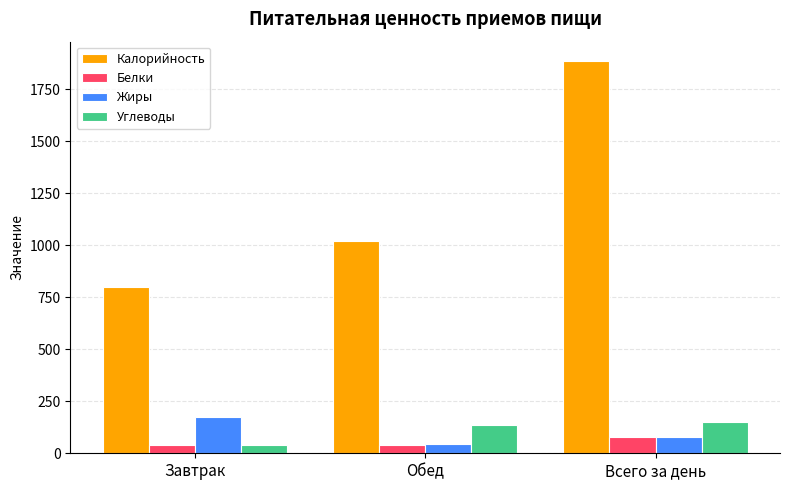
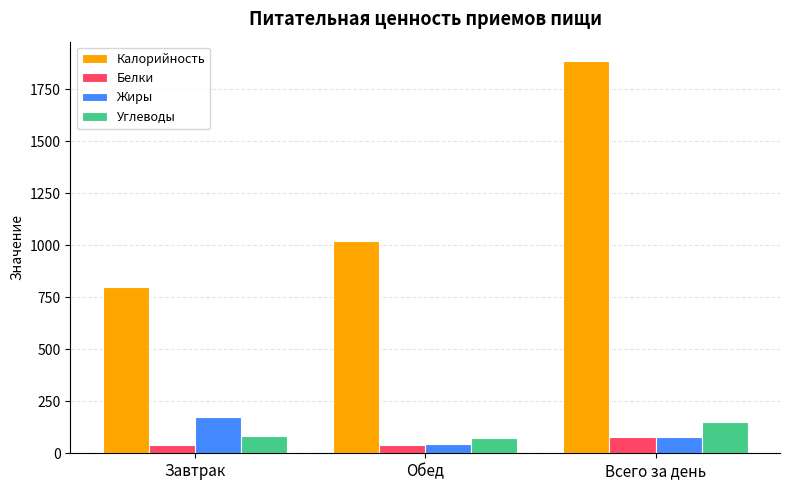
Углеводы, Завтрак: 40 -> 80
Углеводы, Обед: 140 -> 70
